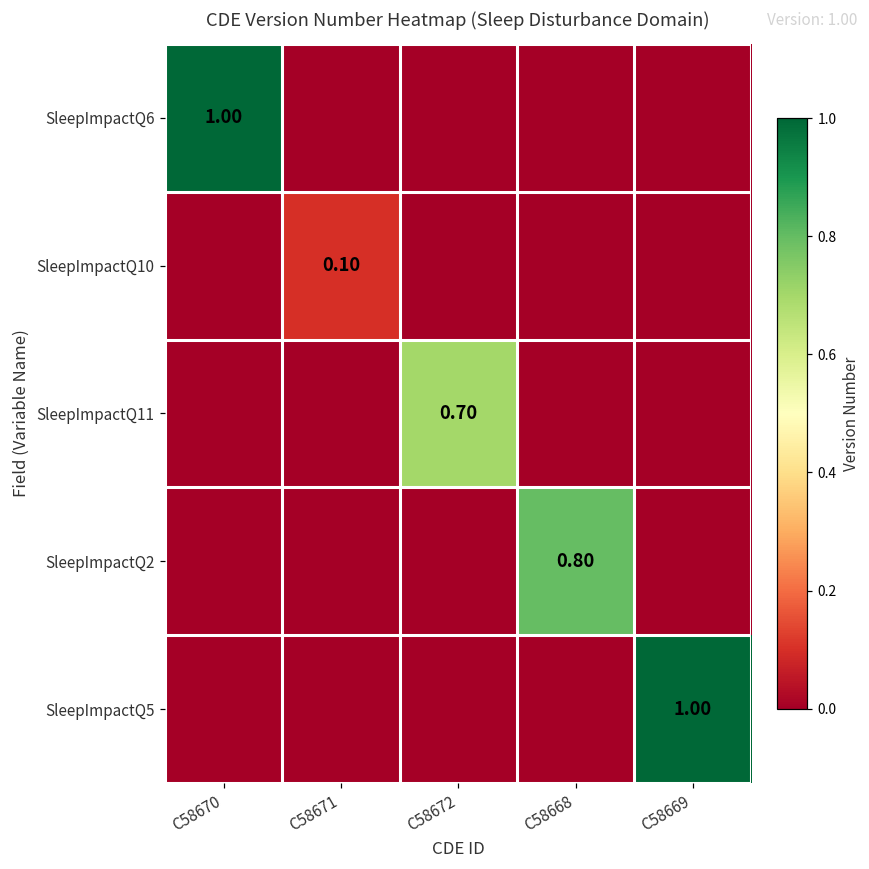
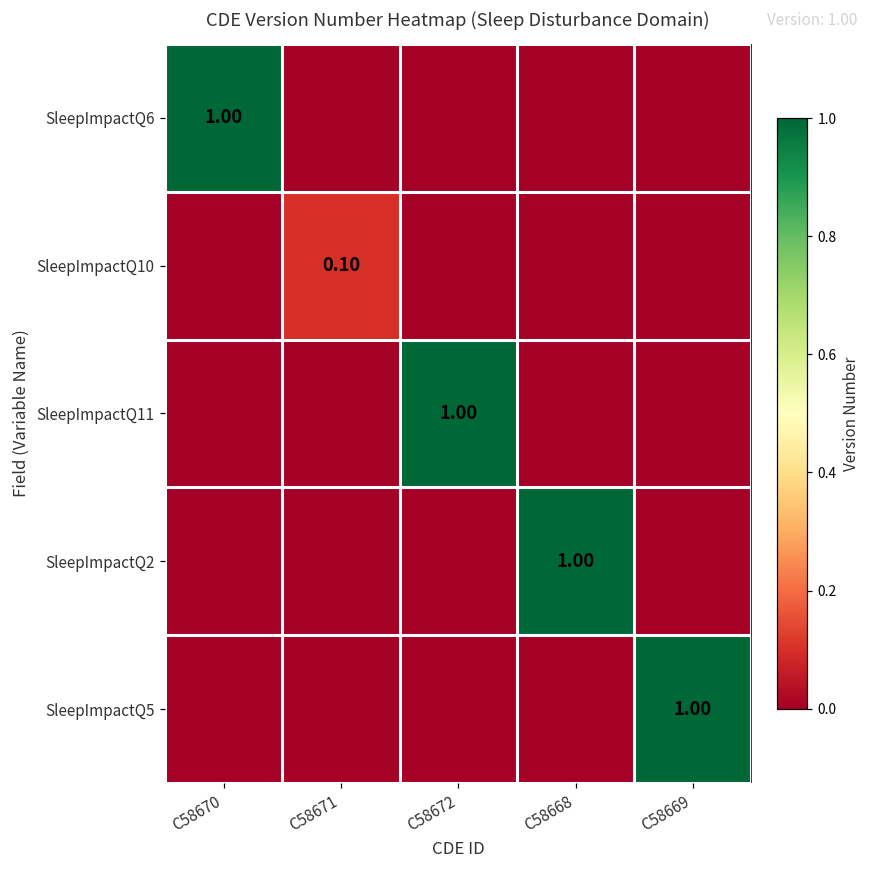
SleepImpactQ11, C58672: 0.70 -> 1.00
SleepImpactQ2, C58668: 0.80 -> 1.00
